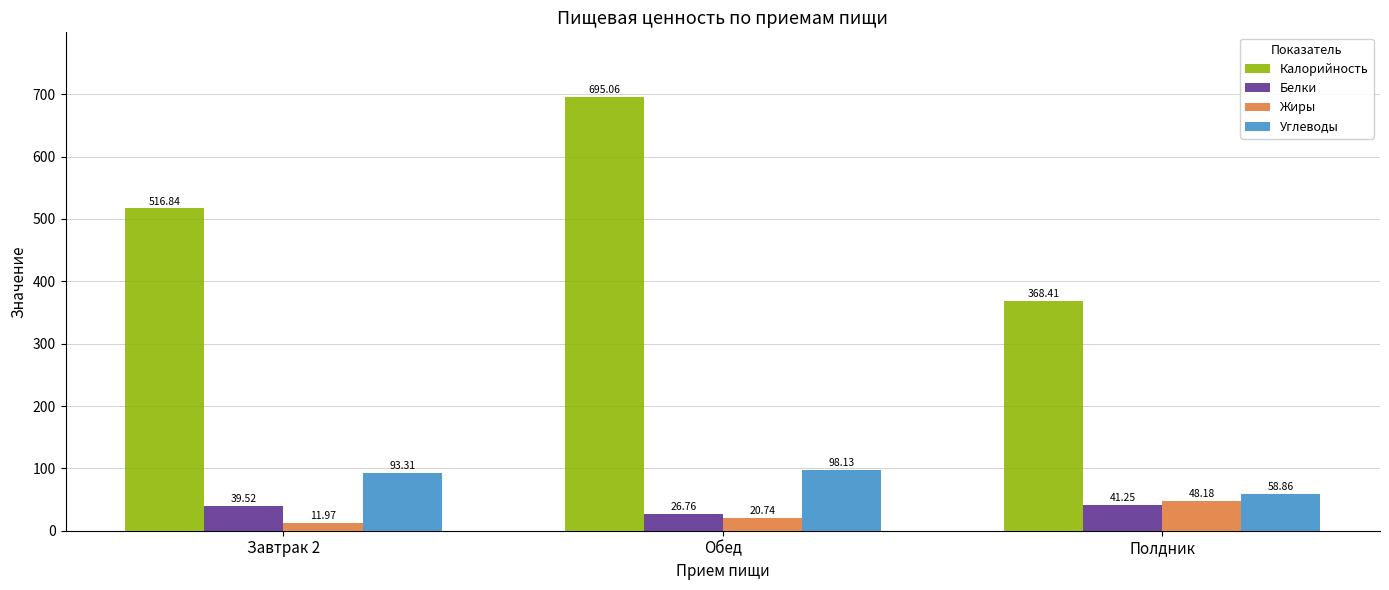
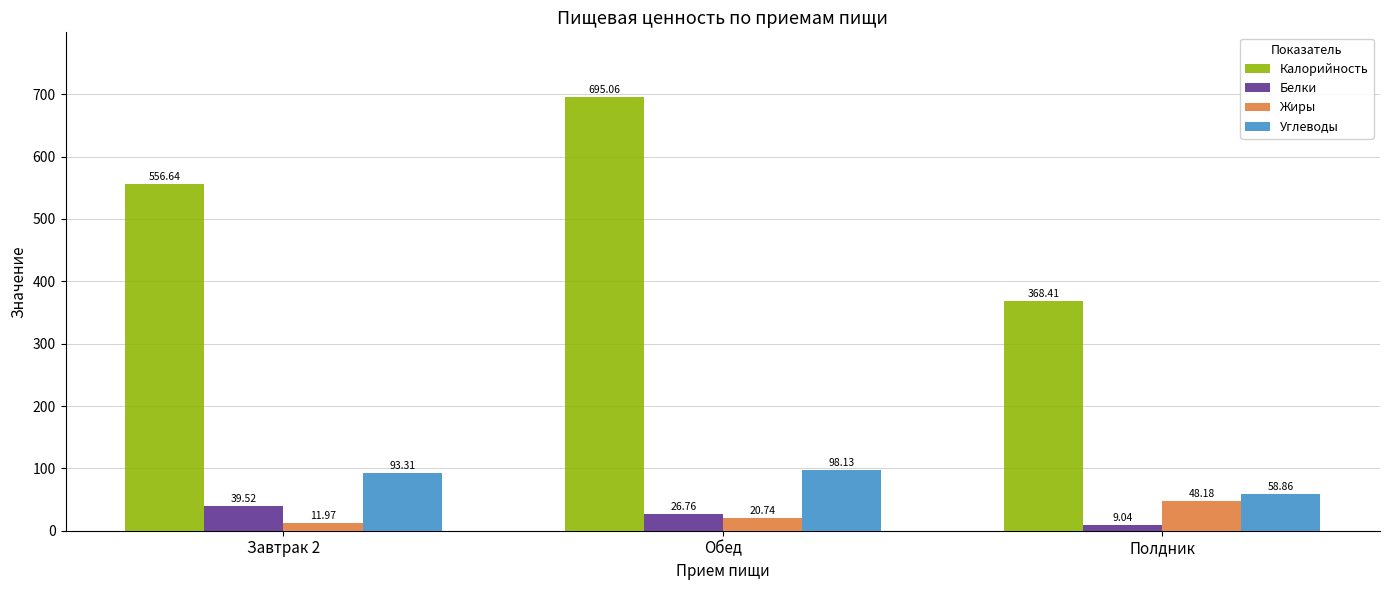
Калорийность, Завтрак 2: 516.84 -> 556.64
Белки, Полдник: 41.25 -> 9.04
